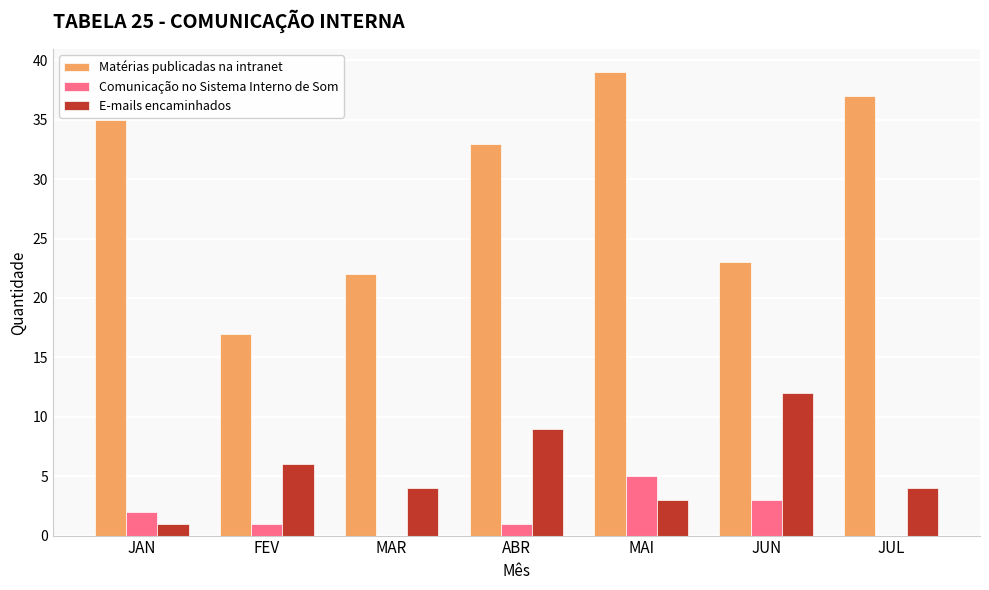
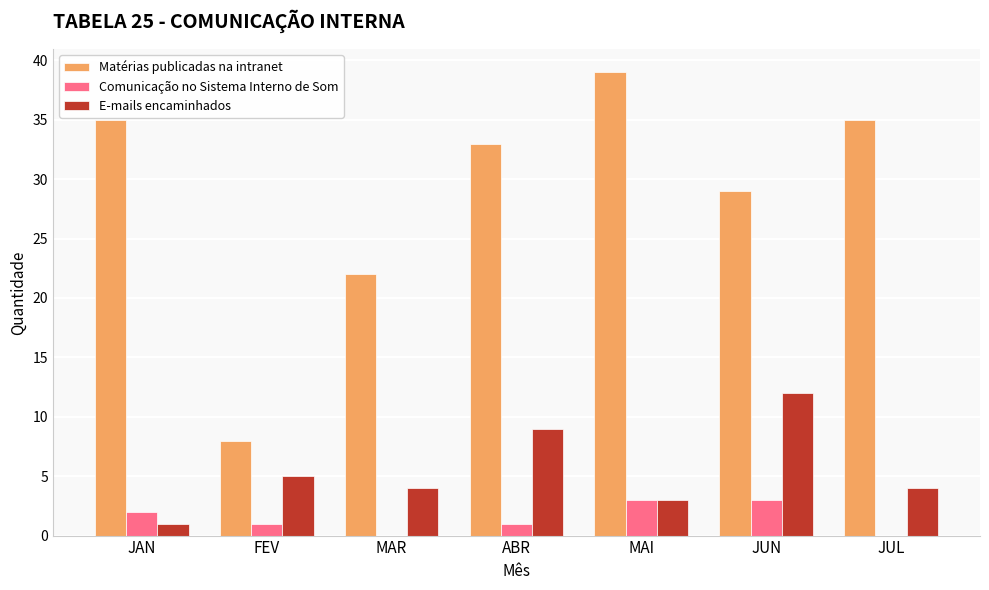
Matérias publicadas na intranet, FEV: 17 -> 8
E-mails encaminhados, FEV: 6 -> 5
Comunicação no Sistema Interno de Som, MAI: 5 -> 3
Matérias publicadas na intranet, JUN: 23 -> 29
Matérias publicadas na intranet, JUL: 37 -> 35
